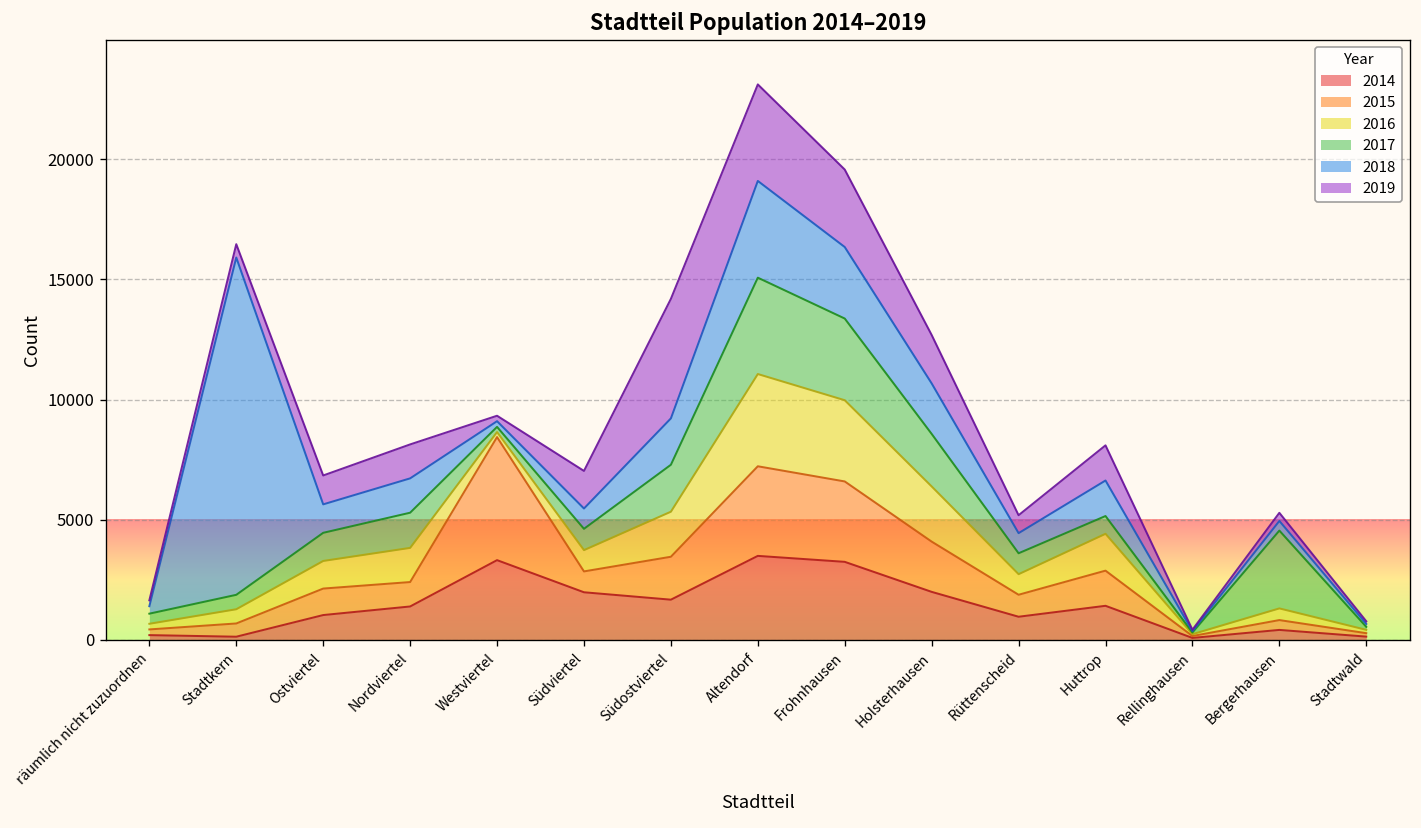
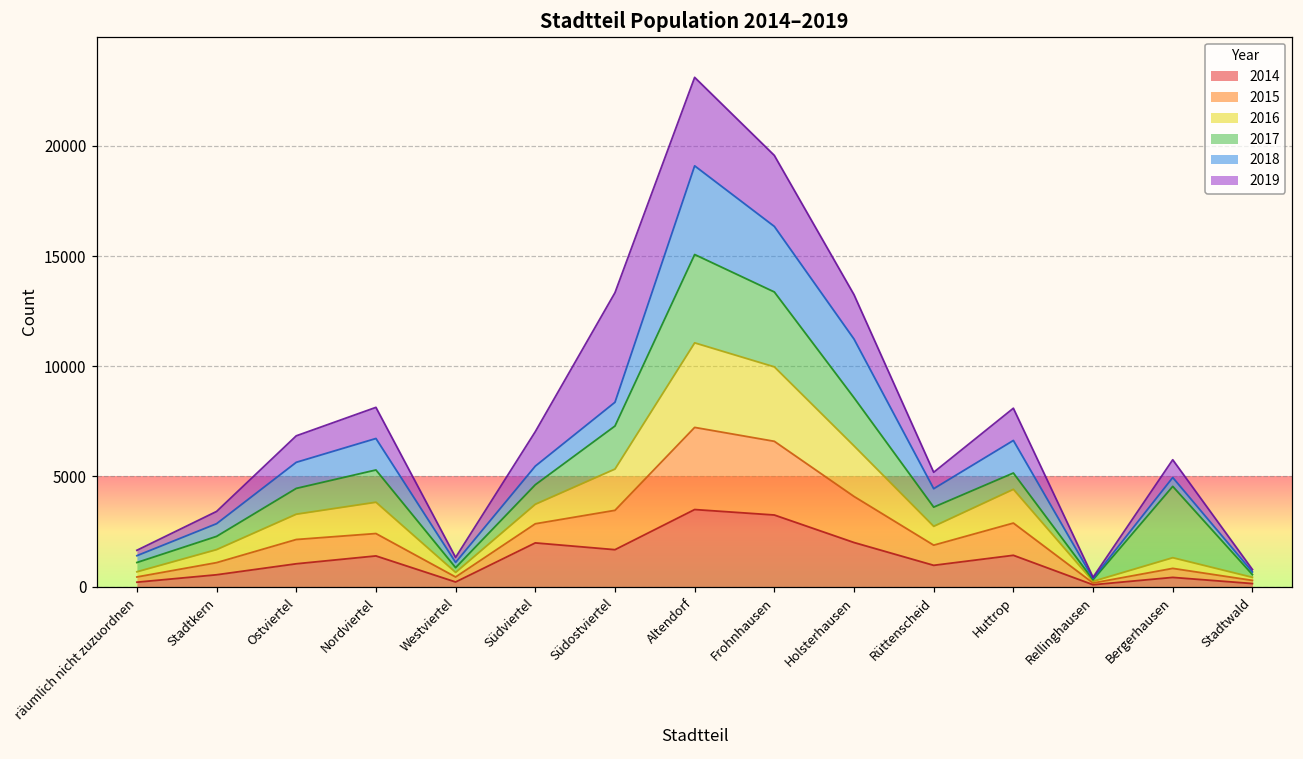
2014, Stadtkern: 100 -> 500
2018, Stadtkern: 14000 -> 600
2014, Westviertel: 3300 -> 200
2015, Westviertel: 5100 -> 200
2018, Südostviertel: 1900 -> 1100
2018, Holsterhausen: 2100 -> 2700
2019, Bergerhausen: 300 -> 800
